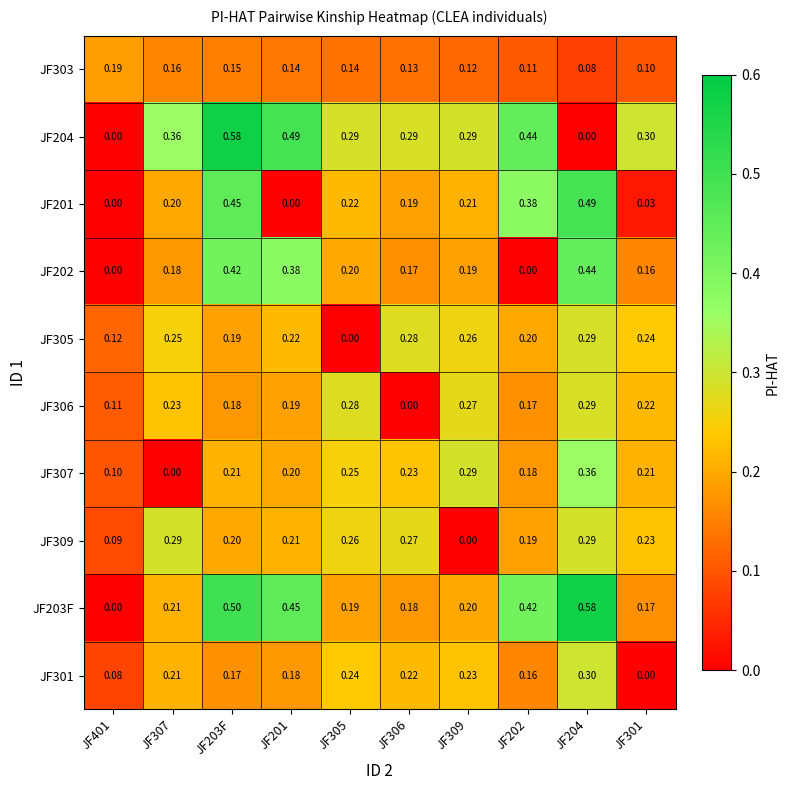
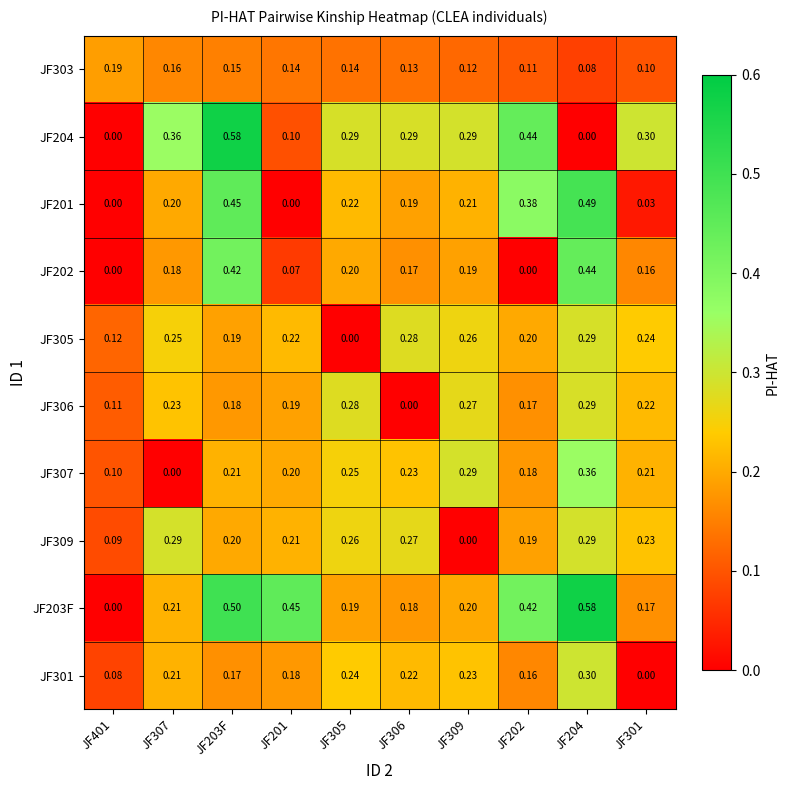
JF204, JF201: 0.49 -> 0.10
JF202, JF201: 0.38 -> 0.07
